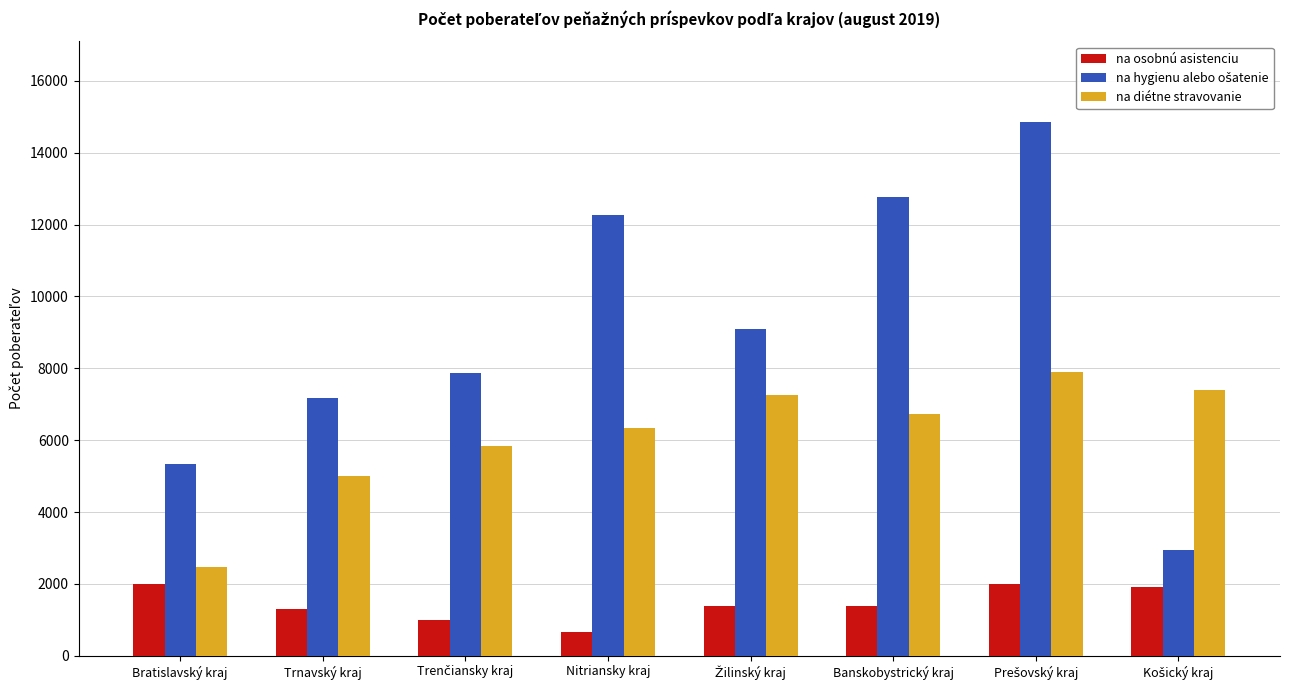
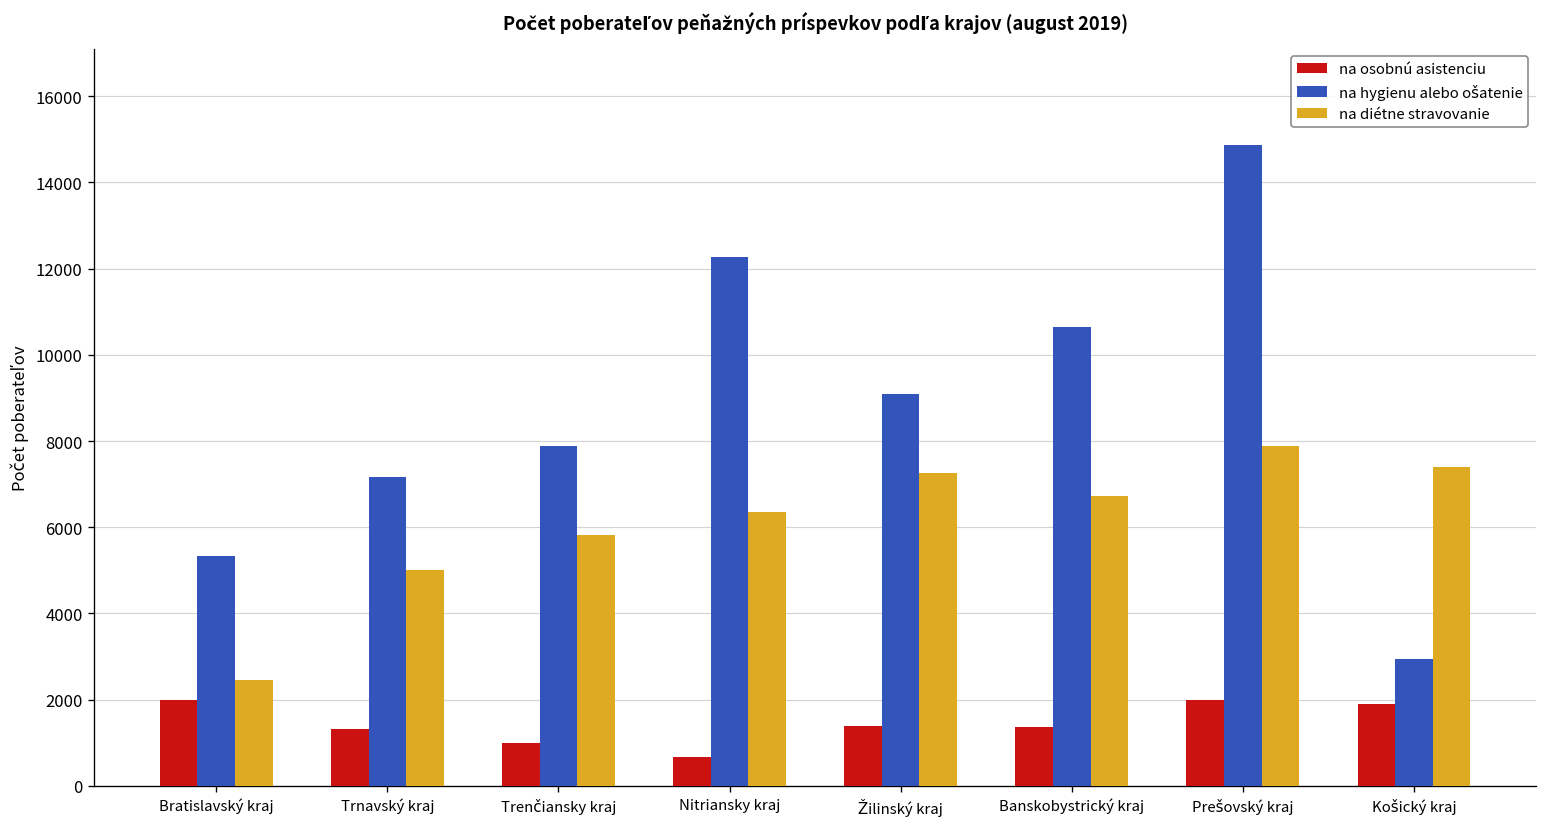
na hygienu alebo ošatenie, Banskobystrický kraj: 12800 -> 10600
